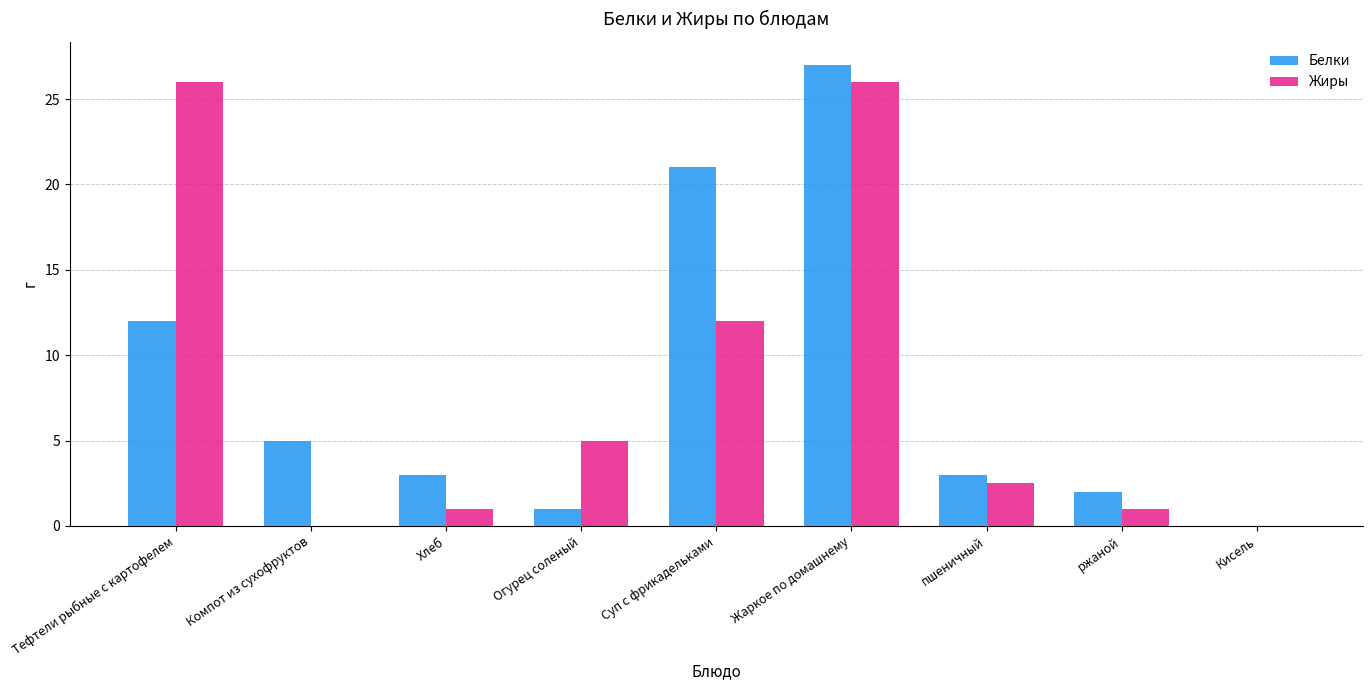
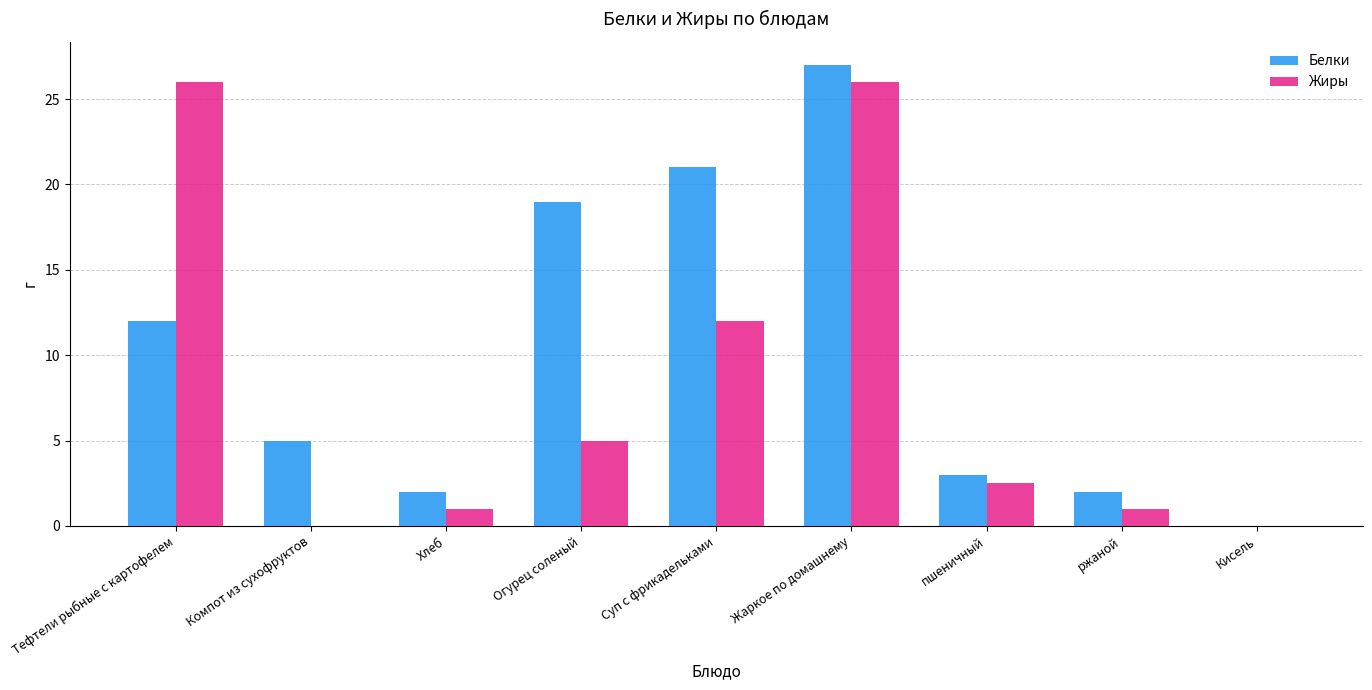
Белки, Хлеб: 3 -> 2
Белки, Огурец соленый: 1 -> 19
